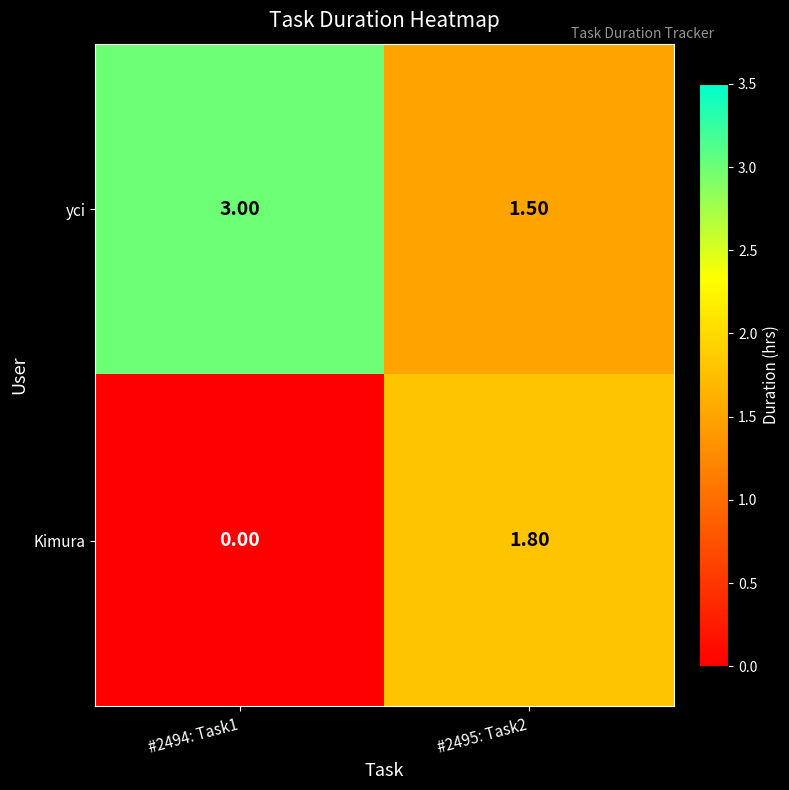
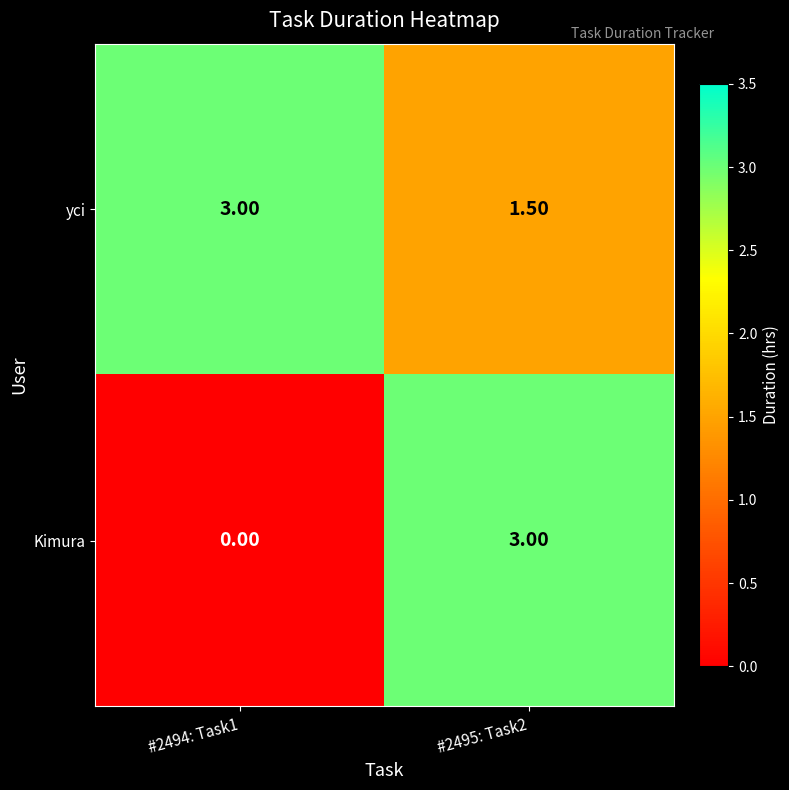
Kimura, #2495: Task2: 1.80 -> 3.00
